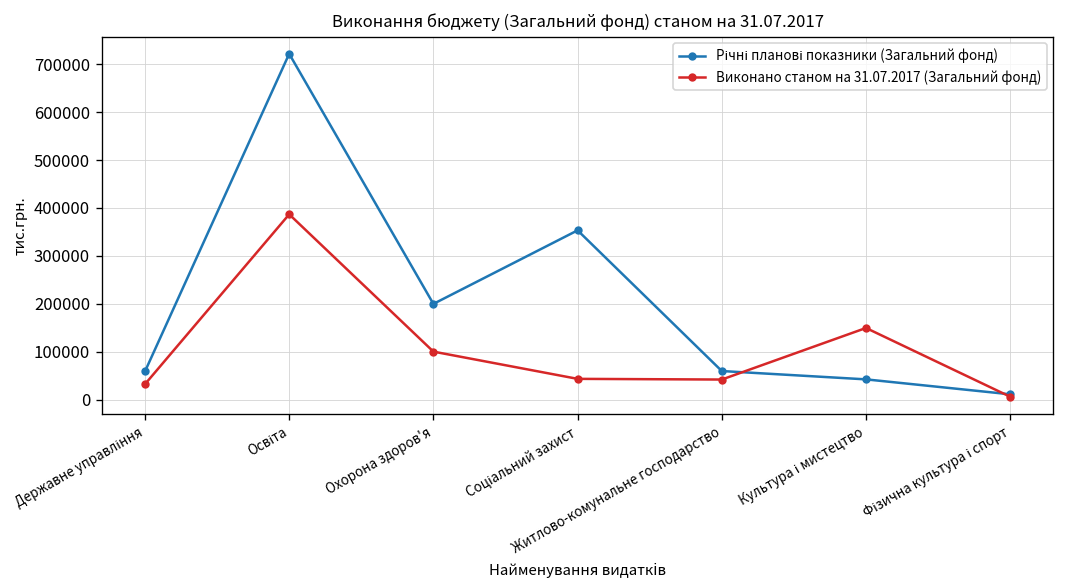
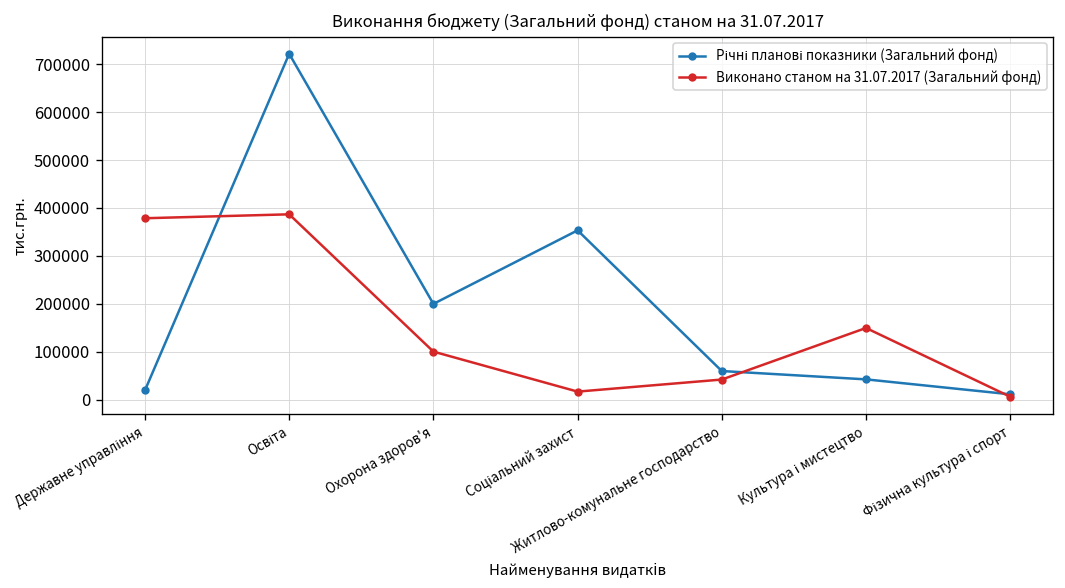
Річні планові показники (Загальний фонд), Державне управління: 60000 -> 20000
Виконано станом на 31.07.2017 (Загальний фонд), Державне управління: 30000 -> 380000
Виконано станом на 31.07.2017 (Загальний фонд), Соціальний захист: 40000 -> 20000
